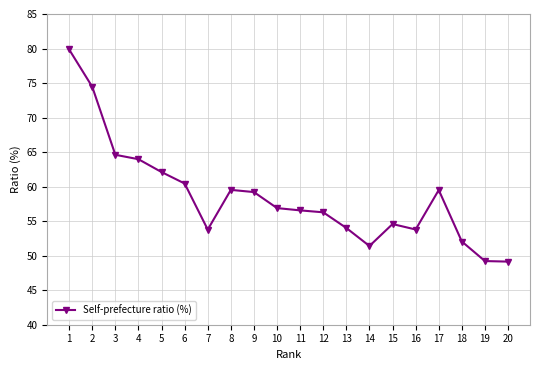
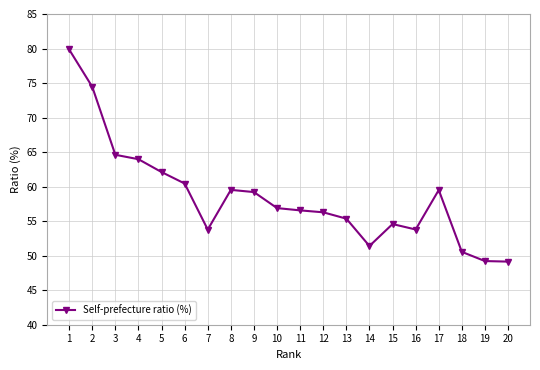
13: 54 -> 55
18: 52 -> 51
